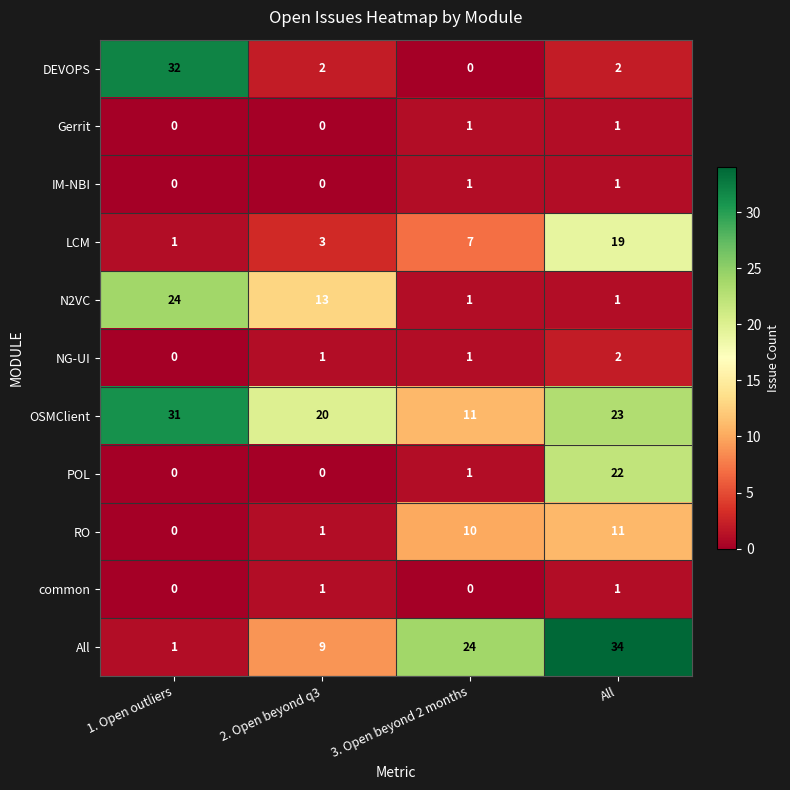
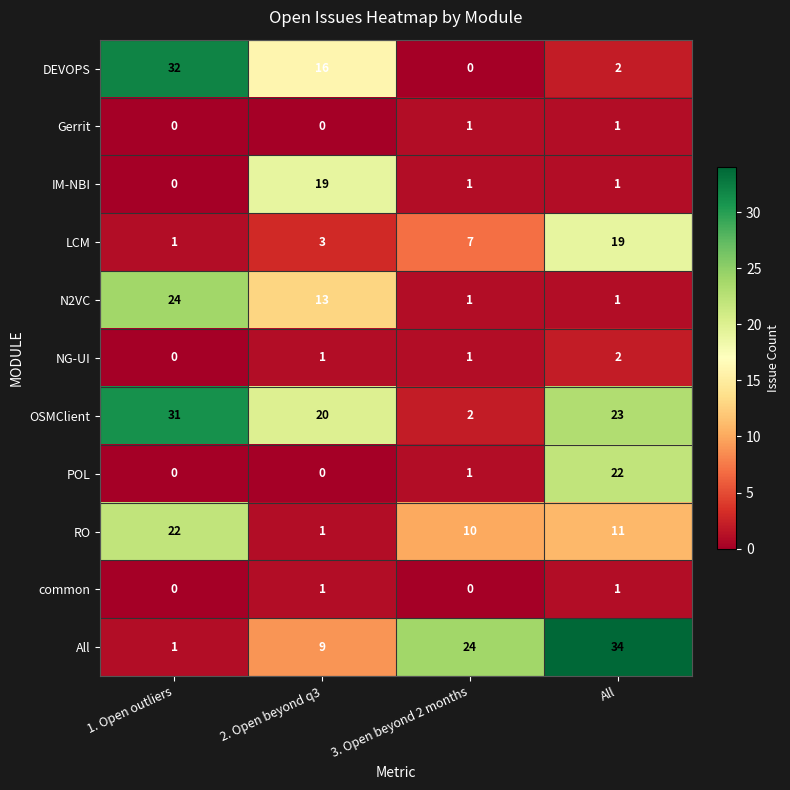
DEVOPS, 2. Open beyond q3: 2 -> 16
IM-NBI, 2. Open beyond q3: 0 -> 19
OSMClient, 3. Open beyond 2 months: 11 -> 2
RO, 1. Open outliers: 0 -> 22
